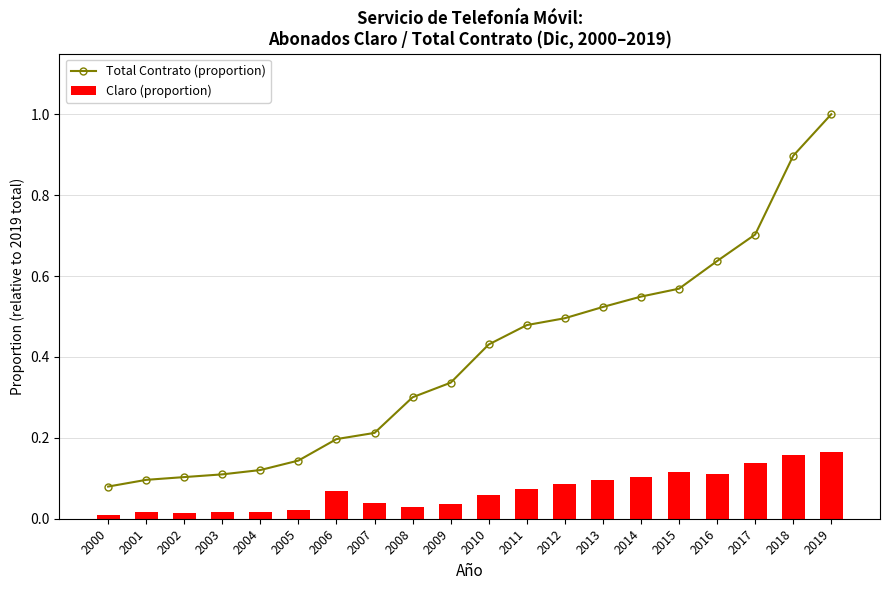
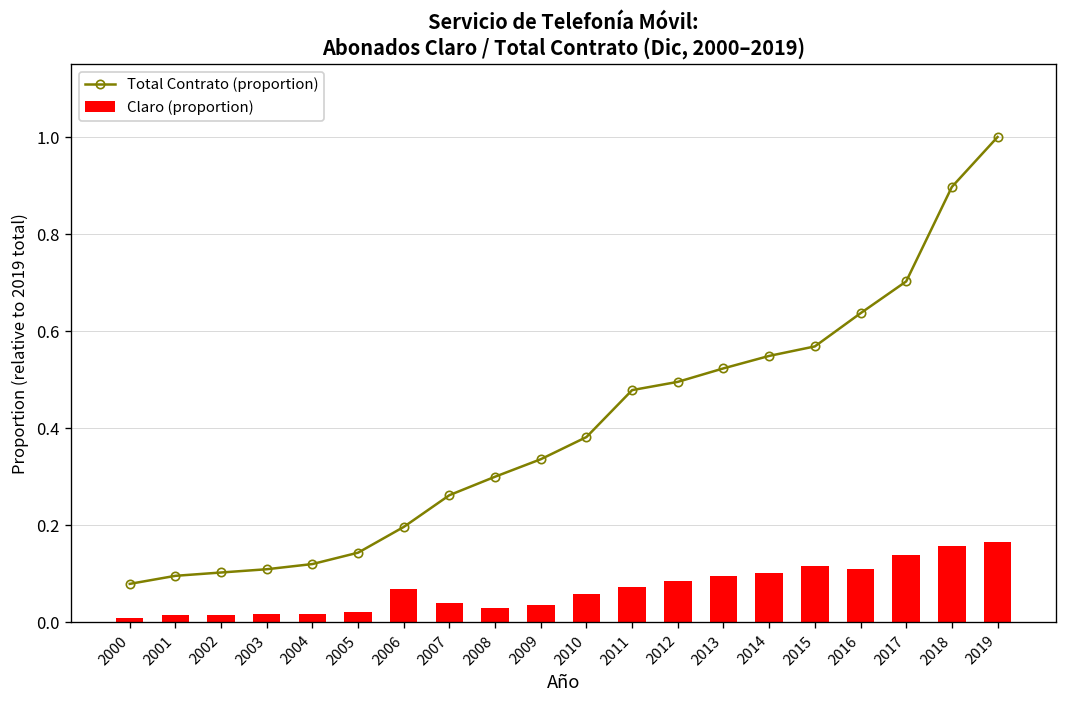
Total Contrato (proportion), 2007: 0.21 -> 0.26
Total Contrato (proportion), 2010: 0.43 -> 0.38
